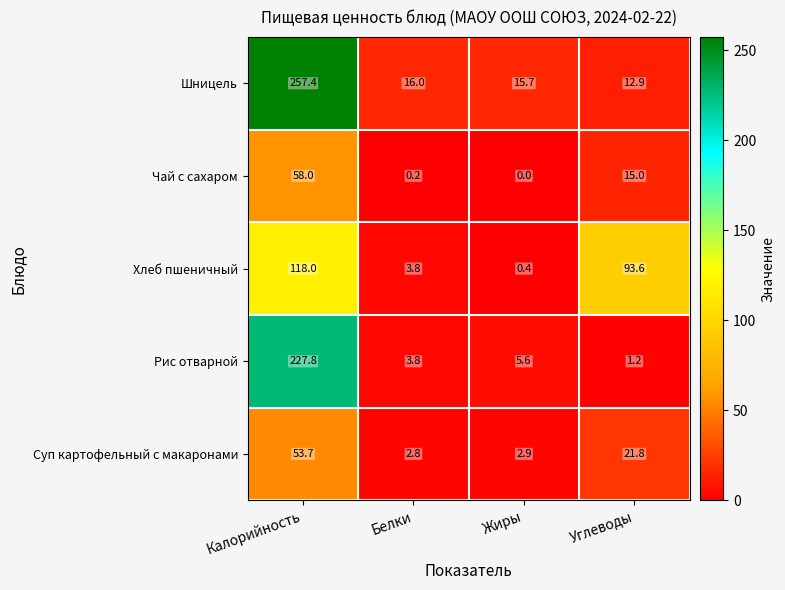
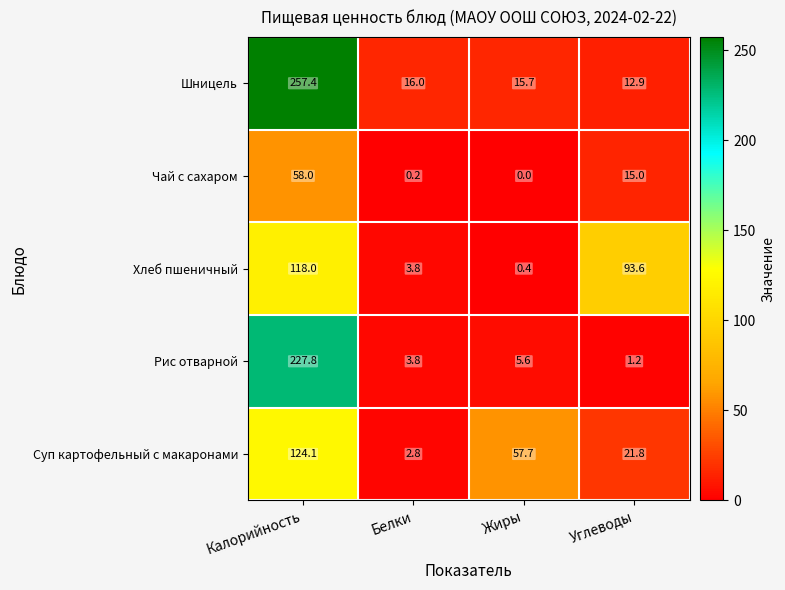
Суп картофельный с макаронами, Калорийность: 53.7 -> 124.1
Суп картофельный с макаронами, Жиры: 2.9 -> 57.7
